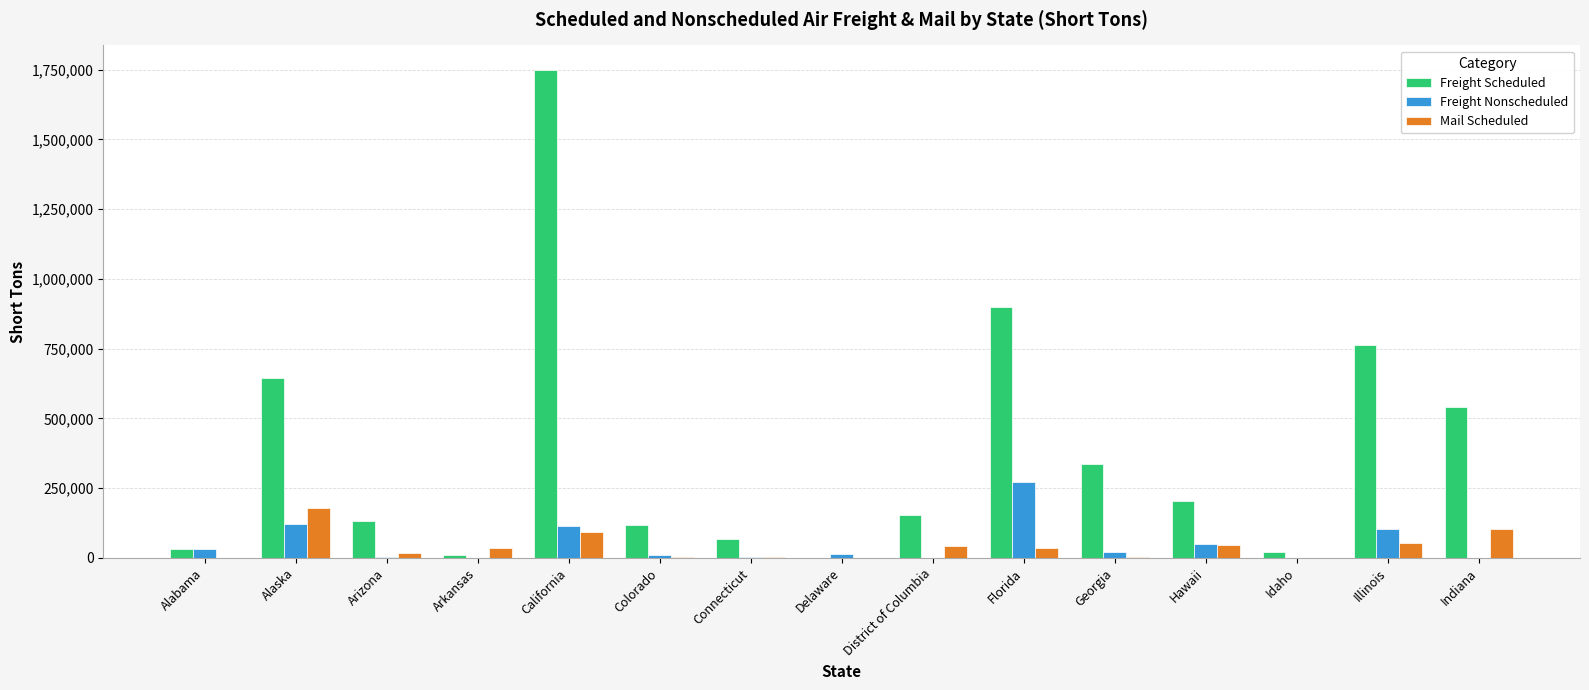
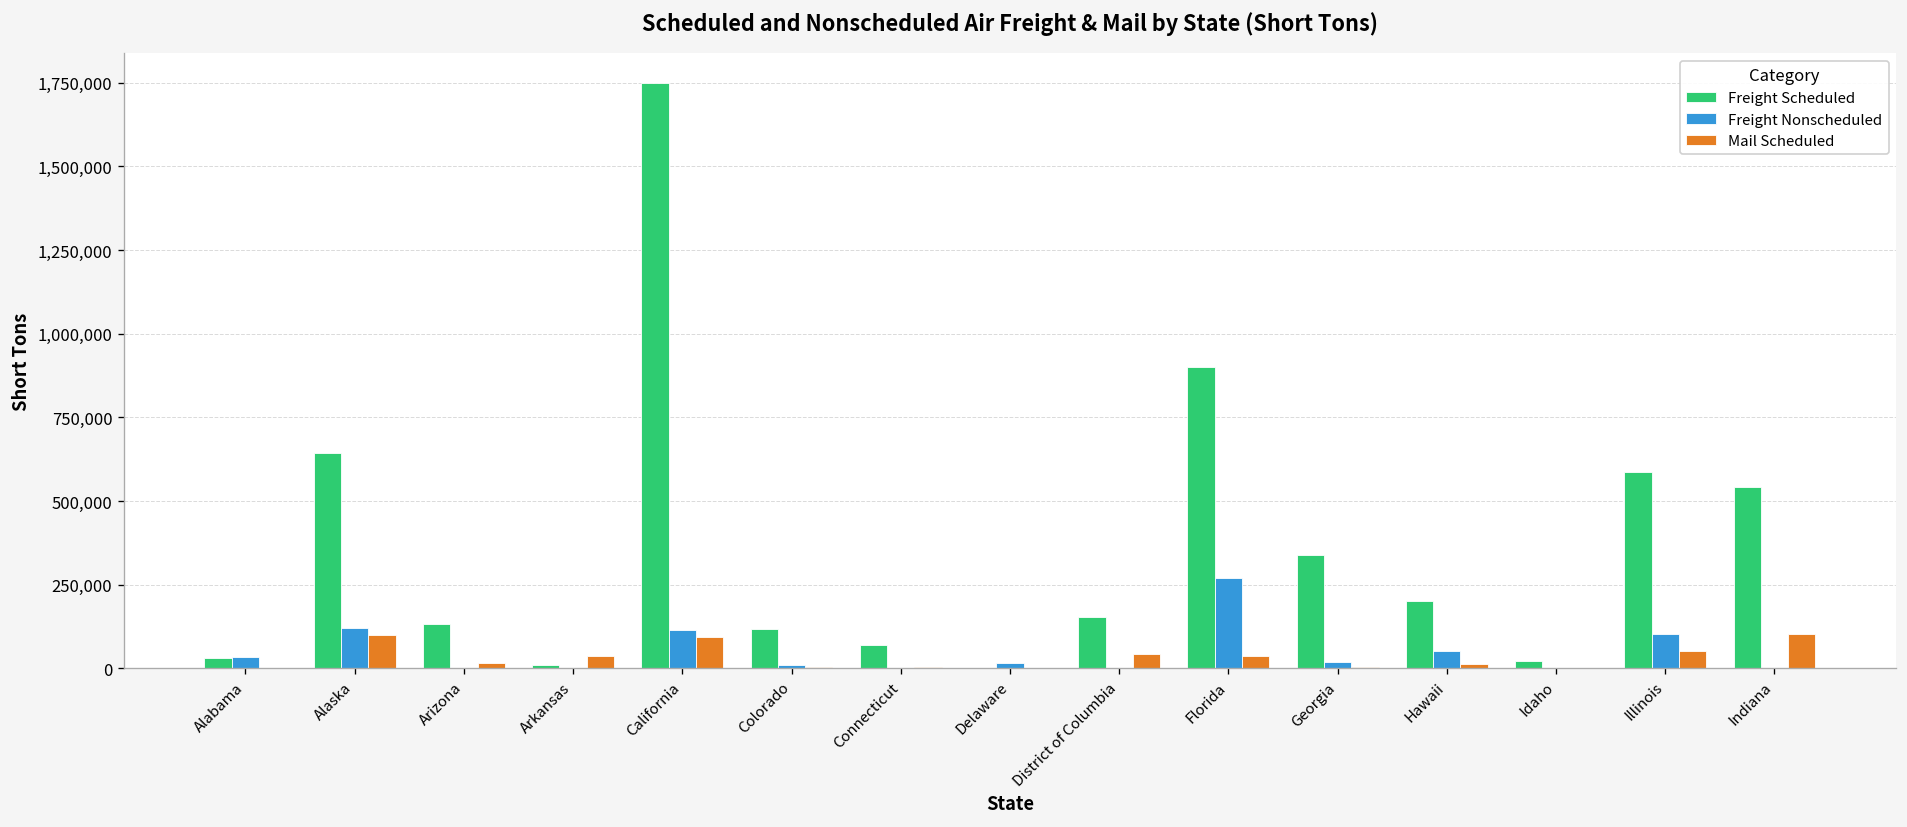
Mail Scheduled, Alaska: 180,000 -> 100,000
Mail Scheduled, Hawaii: 40,000 -> 10,000
Freight Scheduled, Illinois: 760,000 -> 590,000
